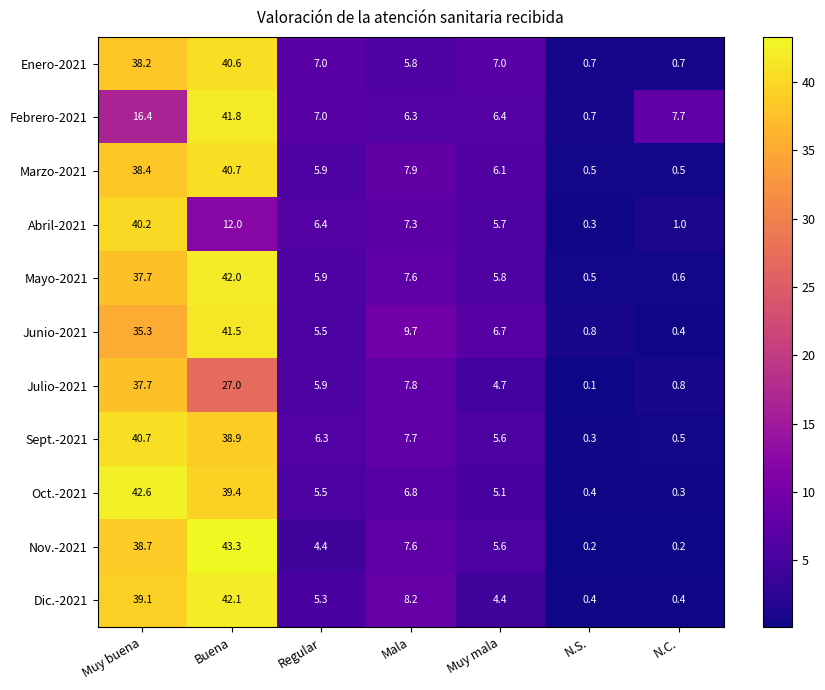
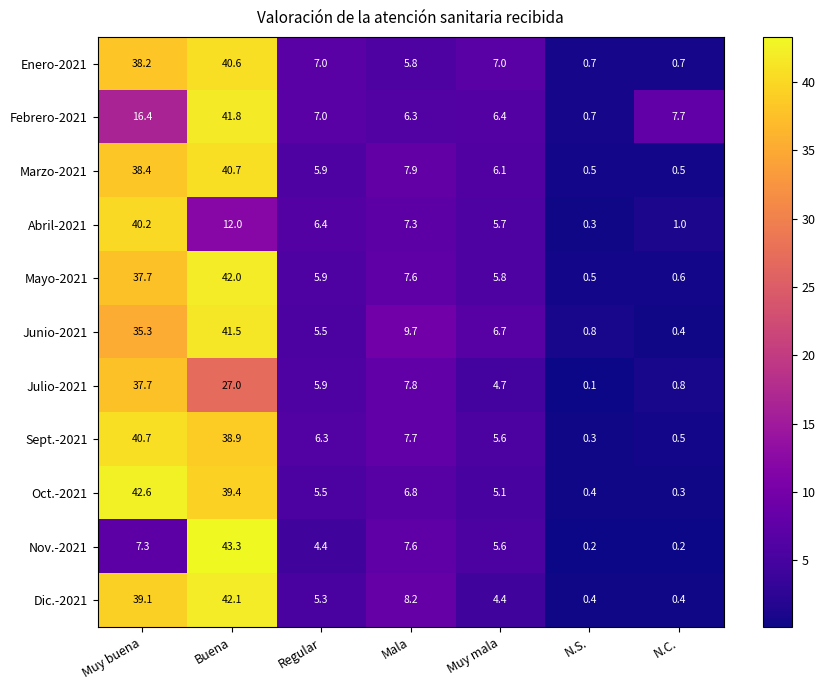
Nov.-2021, Muy buena: 38.7 -> 7.3
